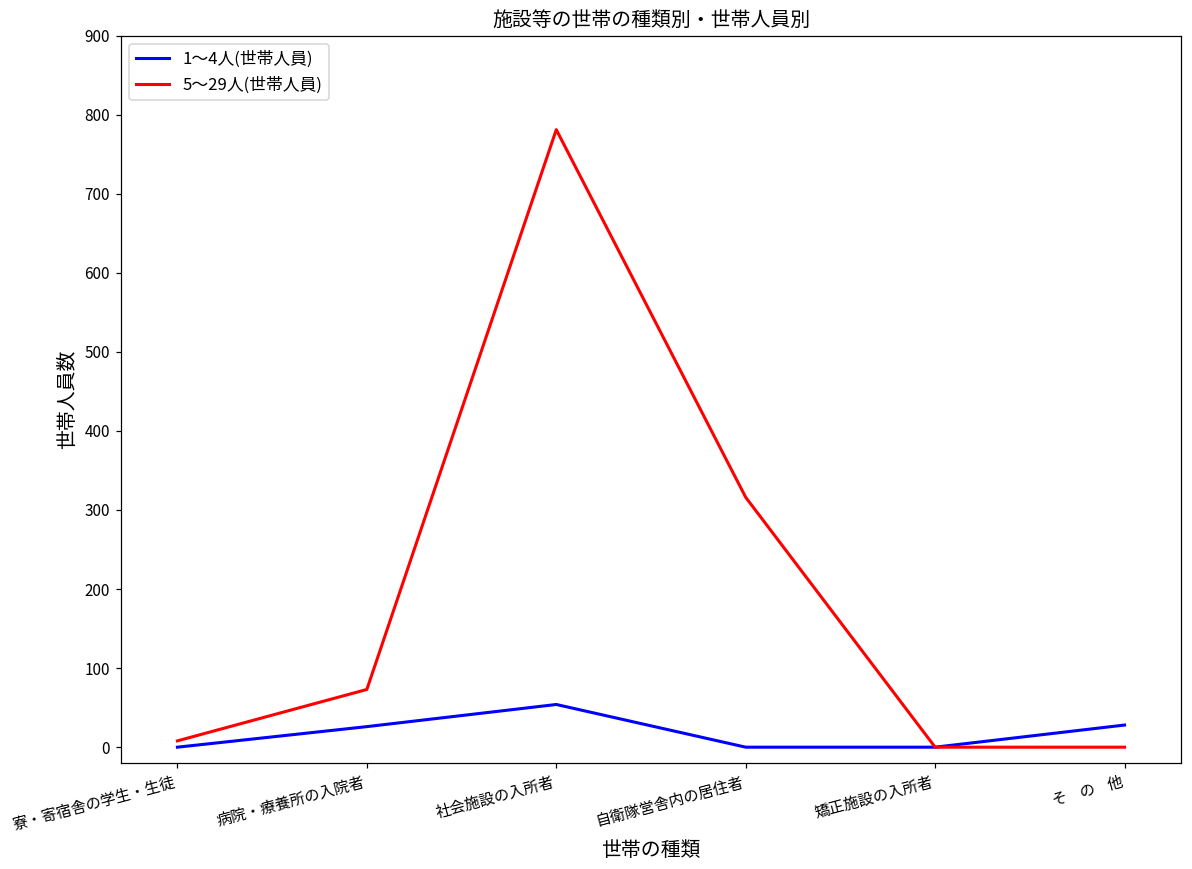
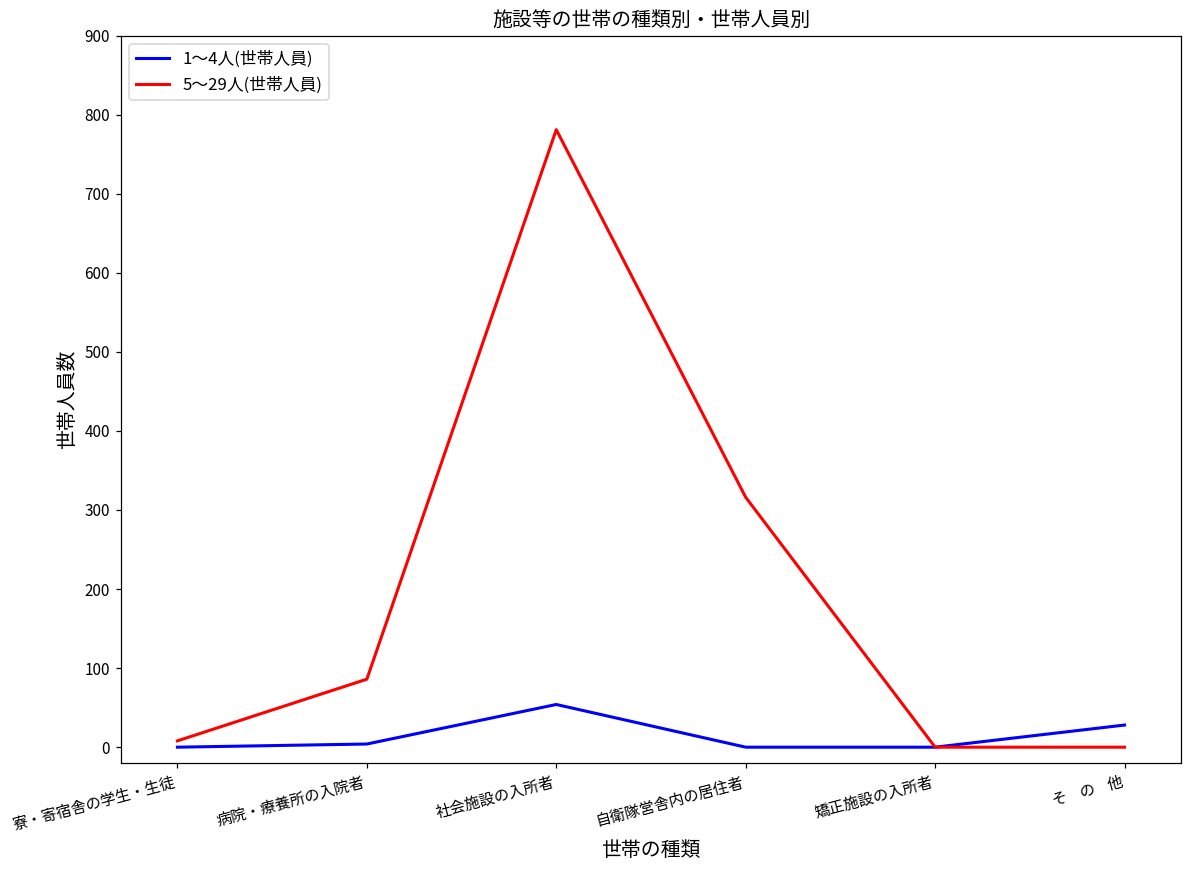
1～4人(世帯人員), 病院・療養所の入院者: 30 -> 0
5～29人(世帯人員), 病院・療養所の入院者: 70 -> 90
